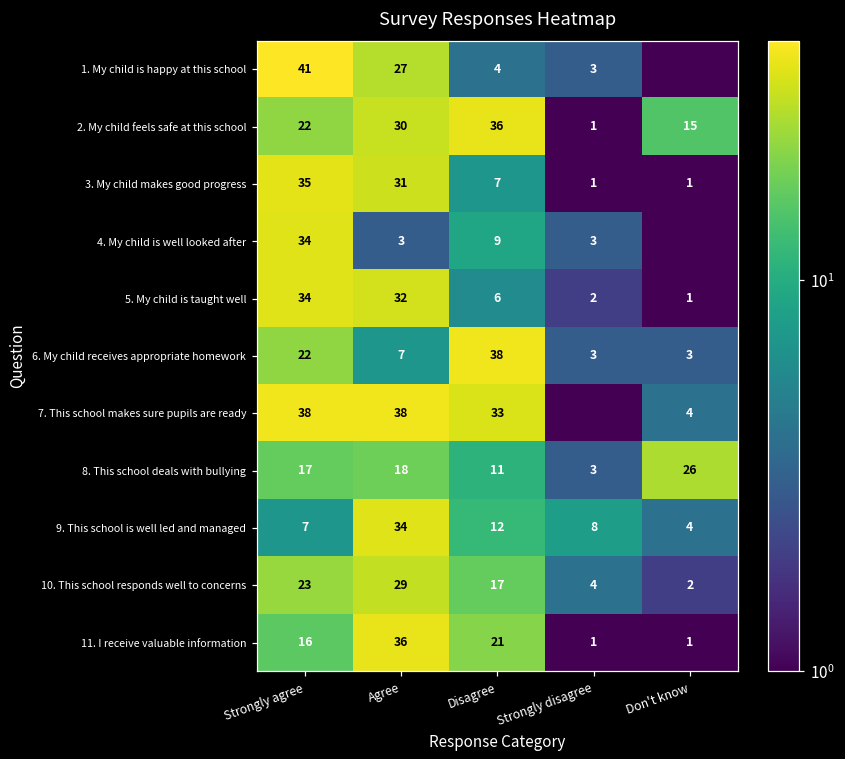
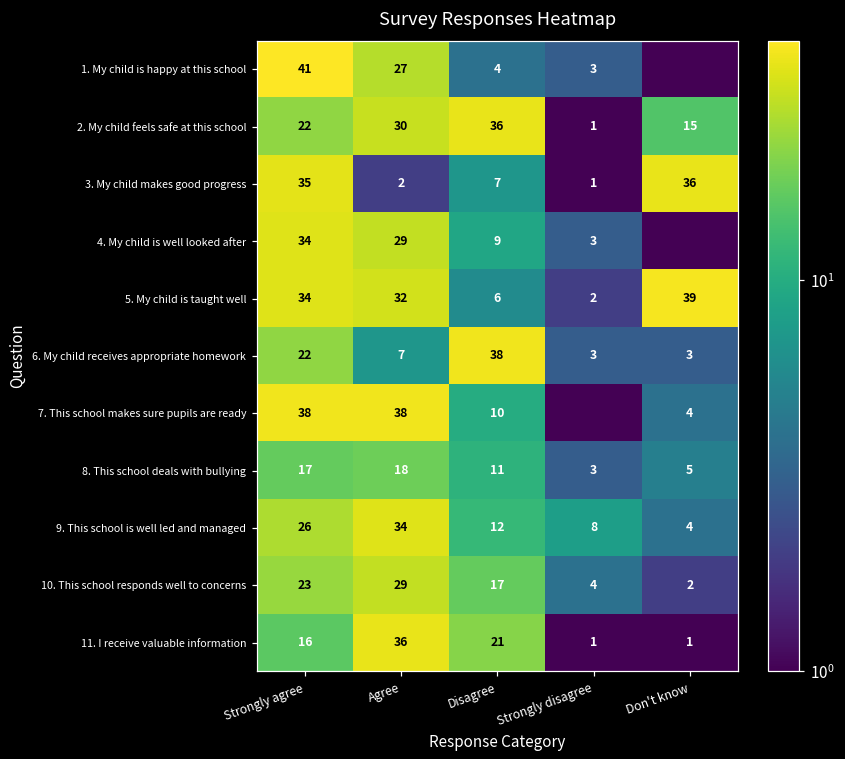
3. My child makes good progress, Agree: 31 -> 2
3. My child makes good progress, Don't know: 1 -> 36
4. My child is well looked after, Agree: 3 -> 29
5. My child is taught well, Don't know: 1 -> 39
7. This school makes sure pupils are ready, Disagree: 33 -> 10
8. This school deals with bullying, Don't know: 26 -> 5
9. This school is well led and managed, Strongly agree: 7 -> 26
